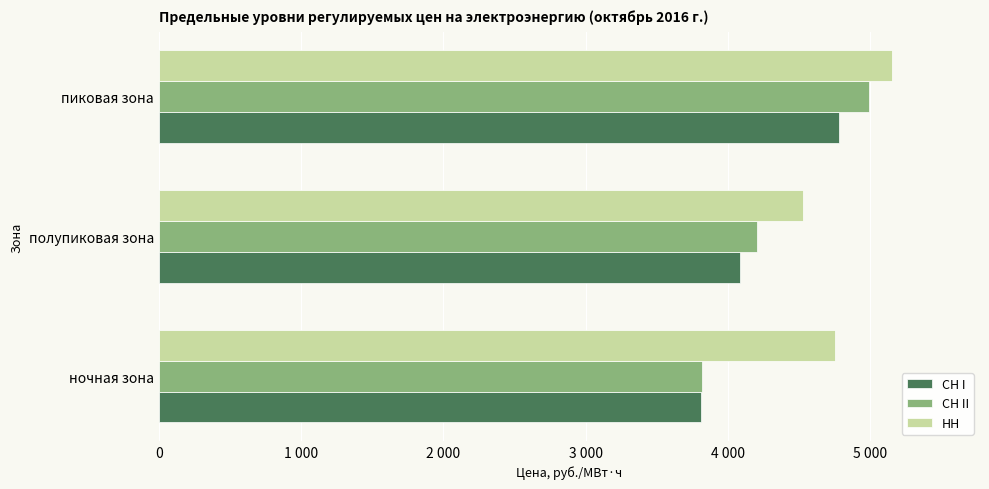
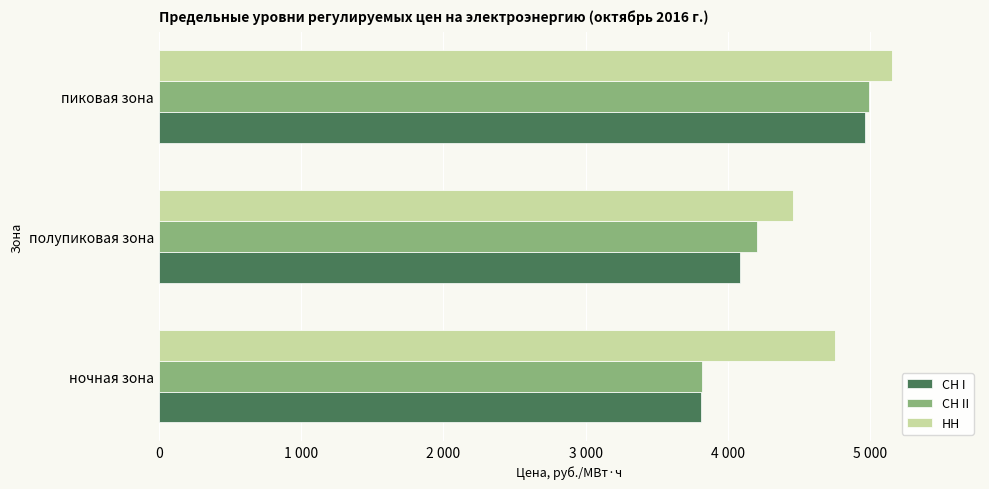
СН I, пиковая зона: 4780 -> 4970
НН, полупиковая зона: 4520 -> 4460
